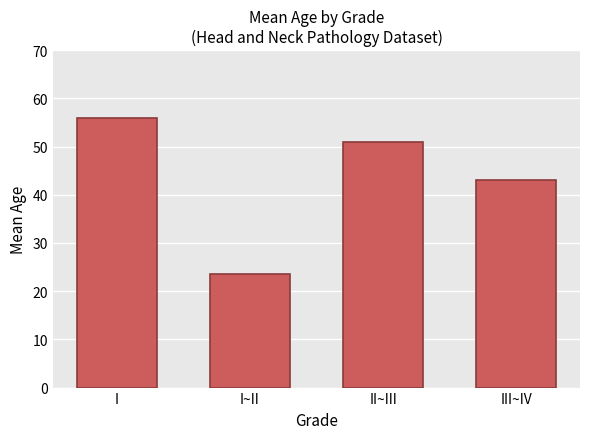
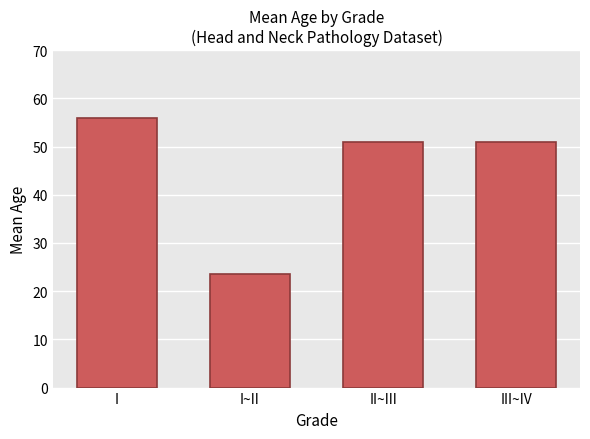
III~IV: 43 -> 51
